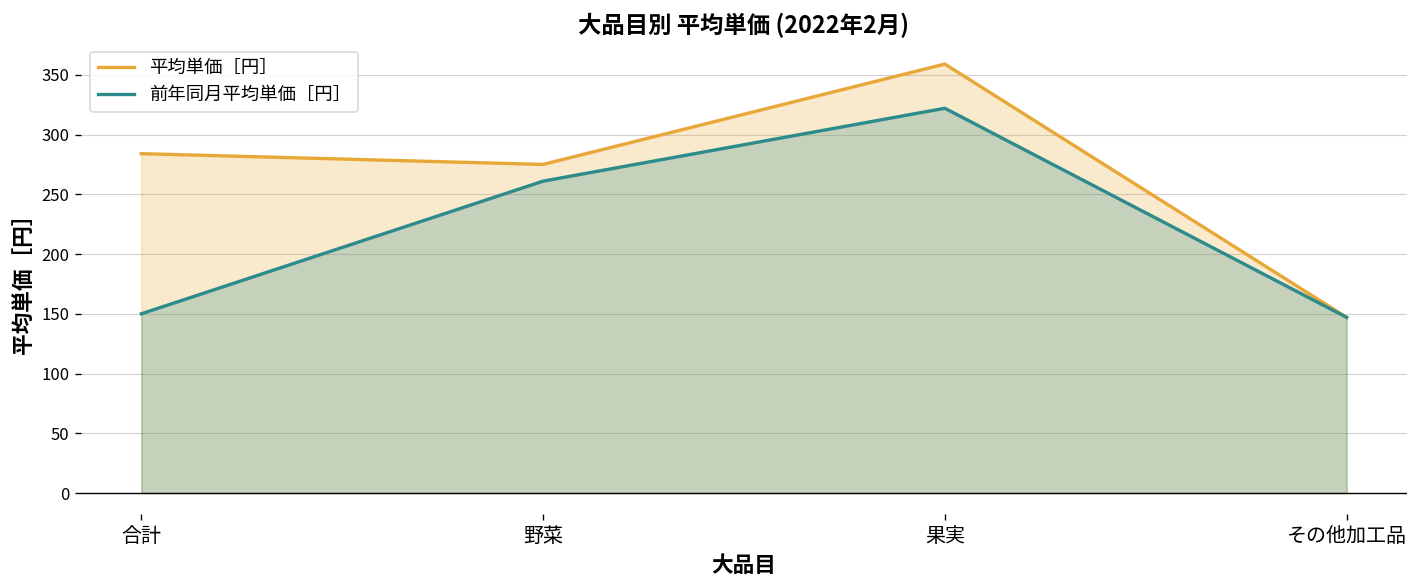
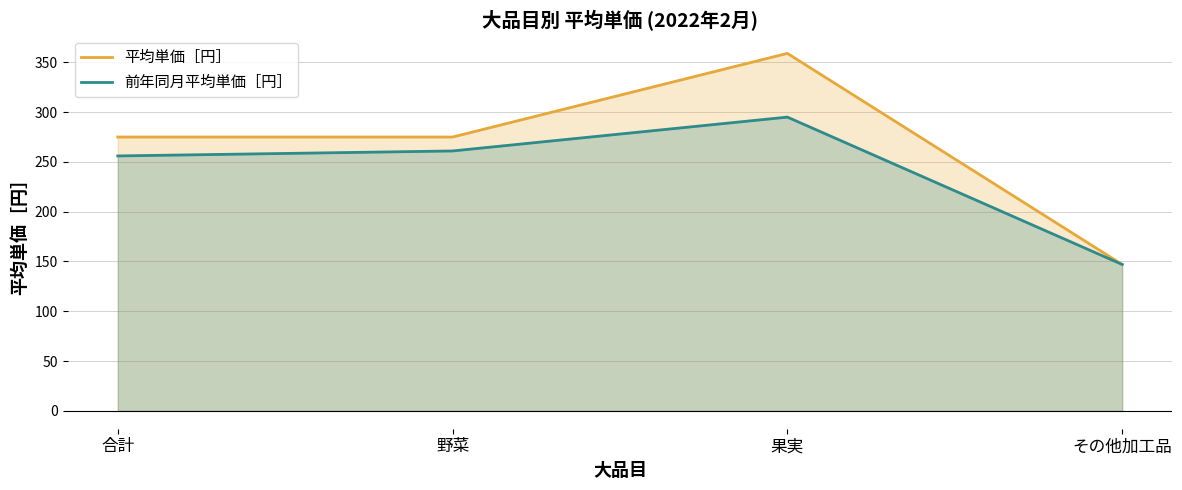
平均単価［円］, 合計: 284 -> 275
前年同月平均単価［円］, 合計: 150 -> 260
前年同月平均単価［円］, 果実: 320 -> 300
